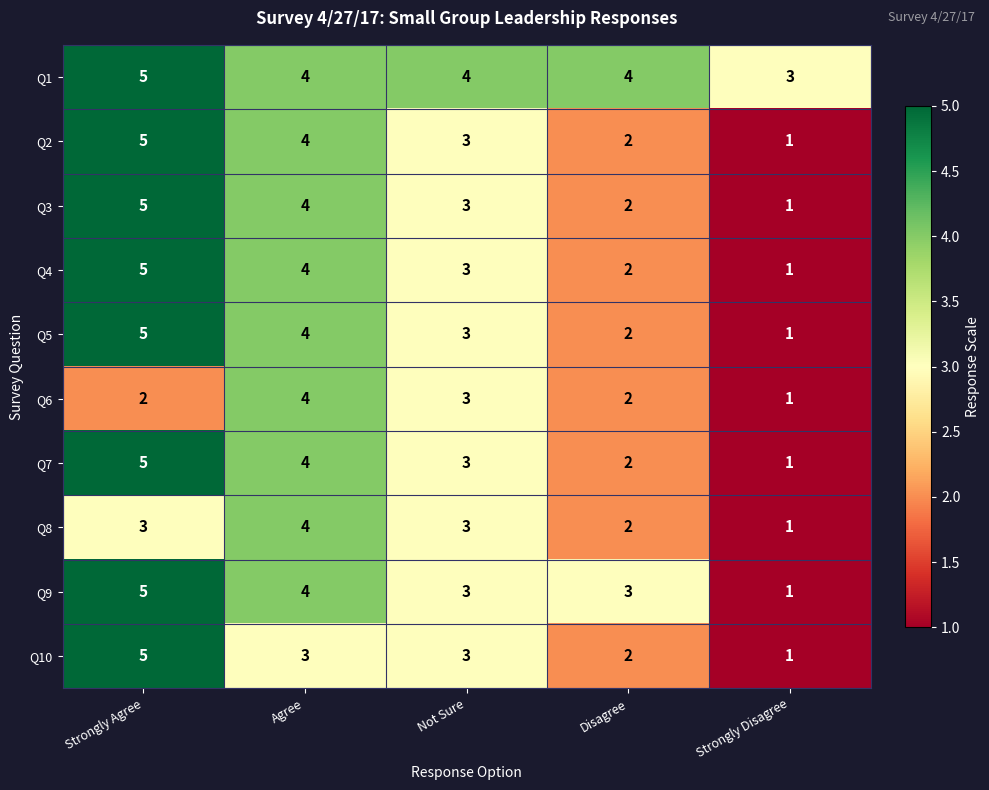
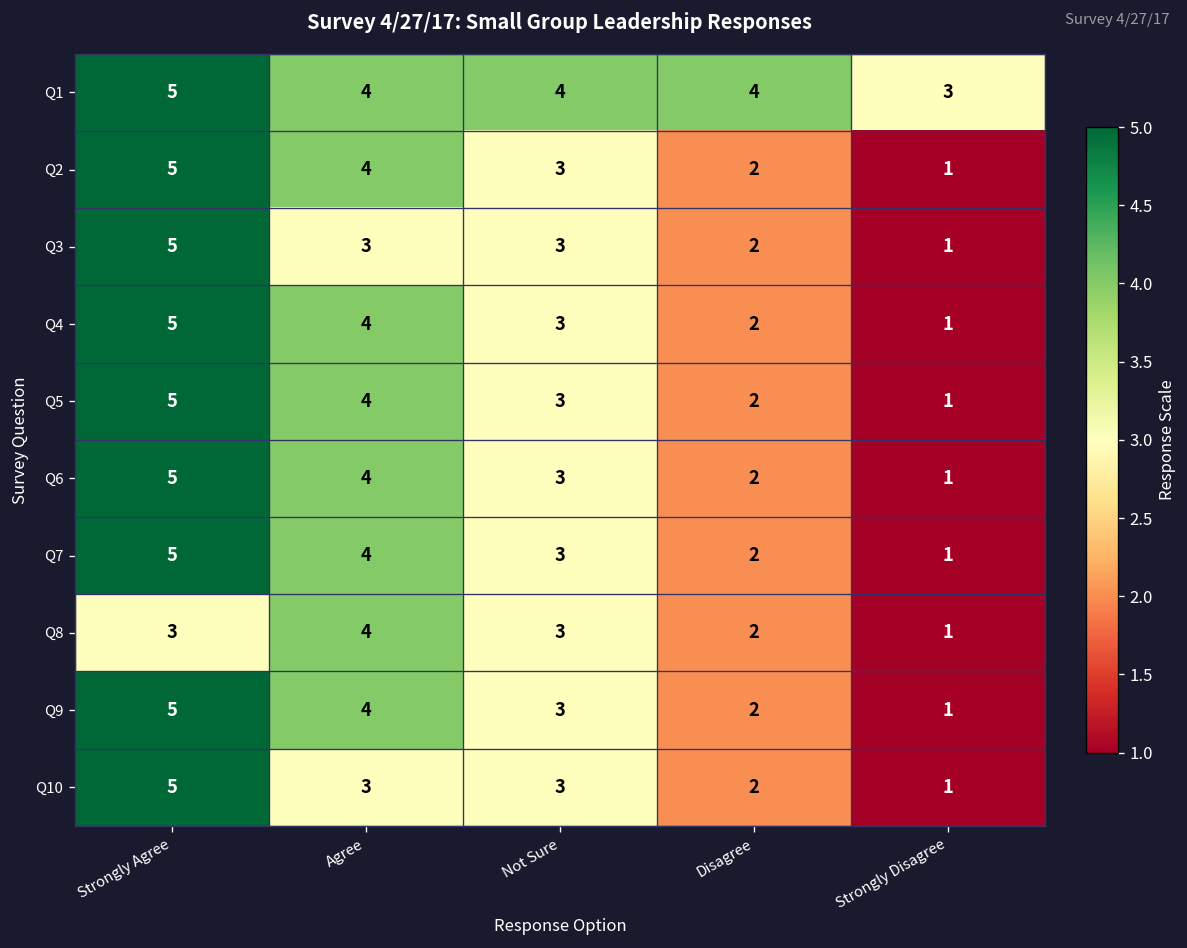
Q3, Agree: 4 -> 3
Q6, Strongly Agree: 2 -> 5
Q9, Disagree: 3 -> 2
